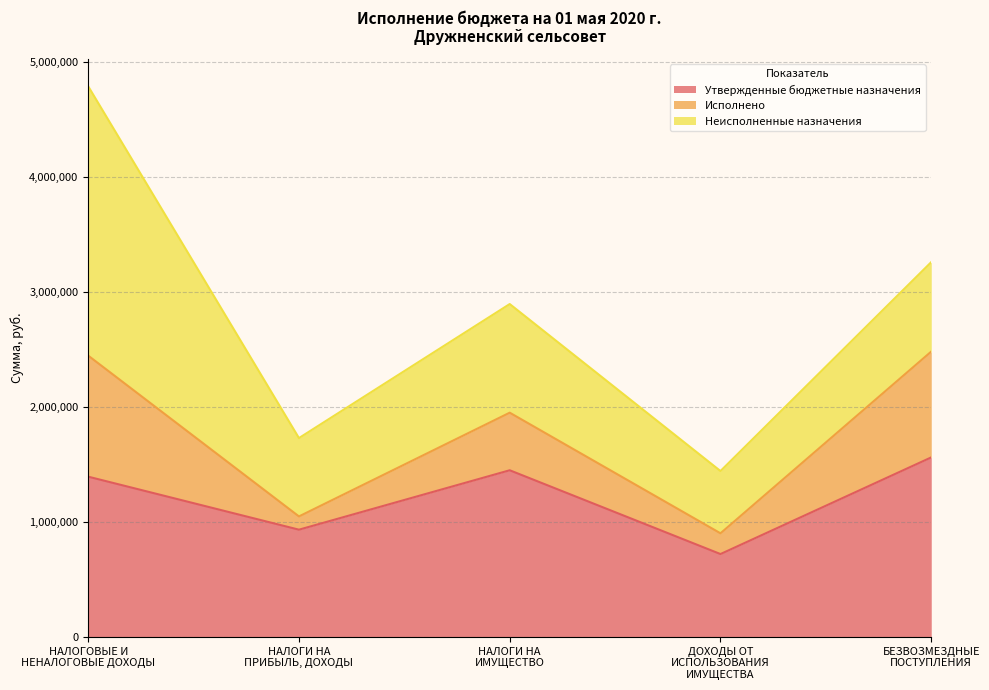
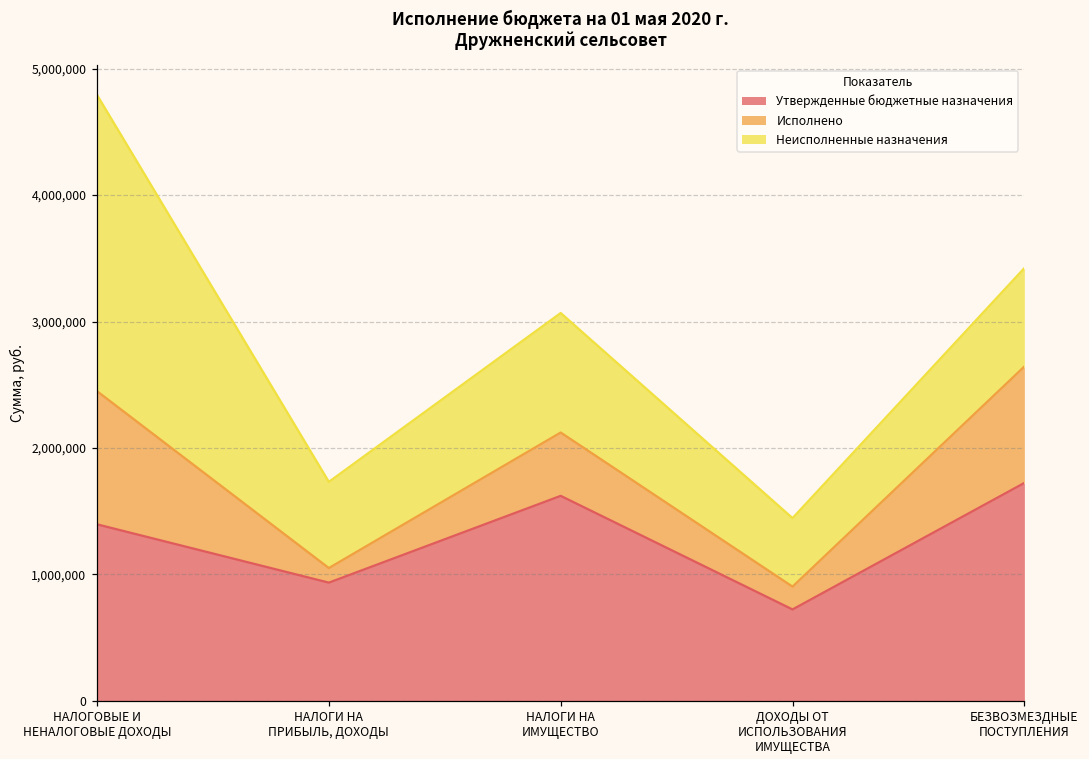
Утвержденные бюджетные назначения, НАЛОГИ НА ИМУЩЕСТВО: 1,450,000 -> 1,620,000
Утвержденные бюджетные назначения, БЕЗВОЗМЕЗДНЫЕ ПОСТУПЛЕНИЯ: 1,560,000 -> 1,720,000
